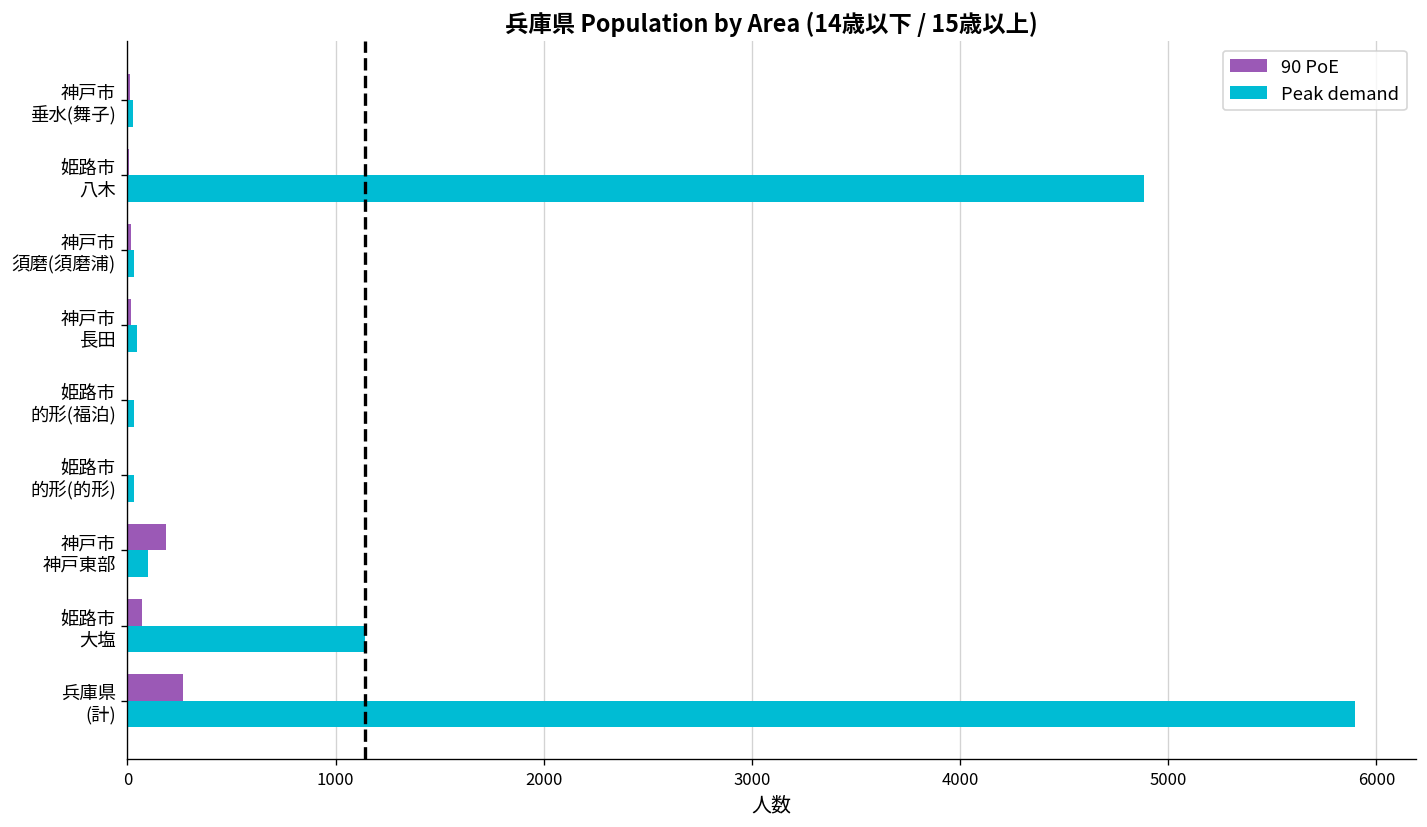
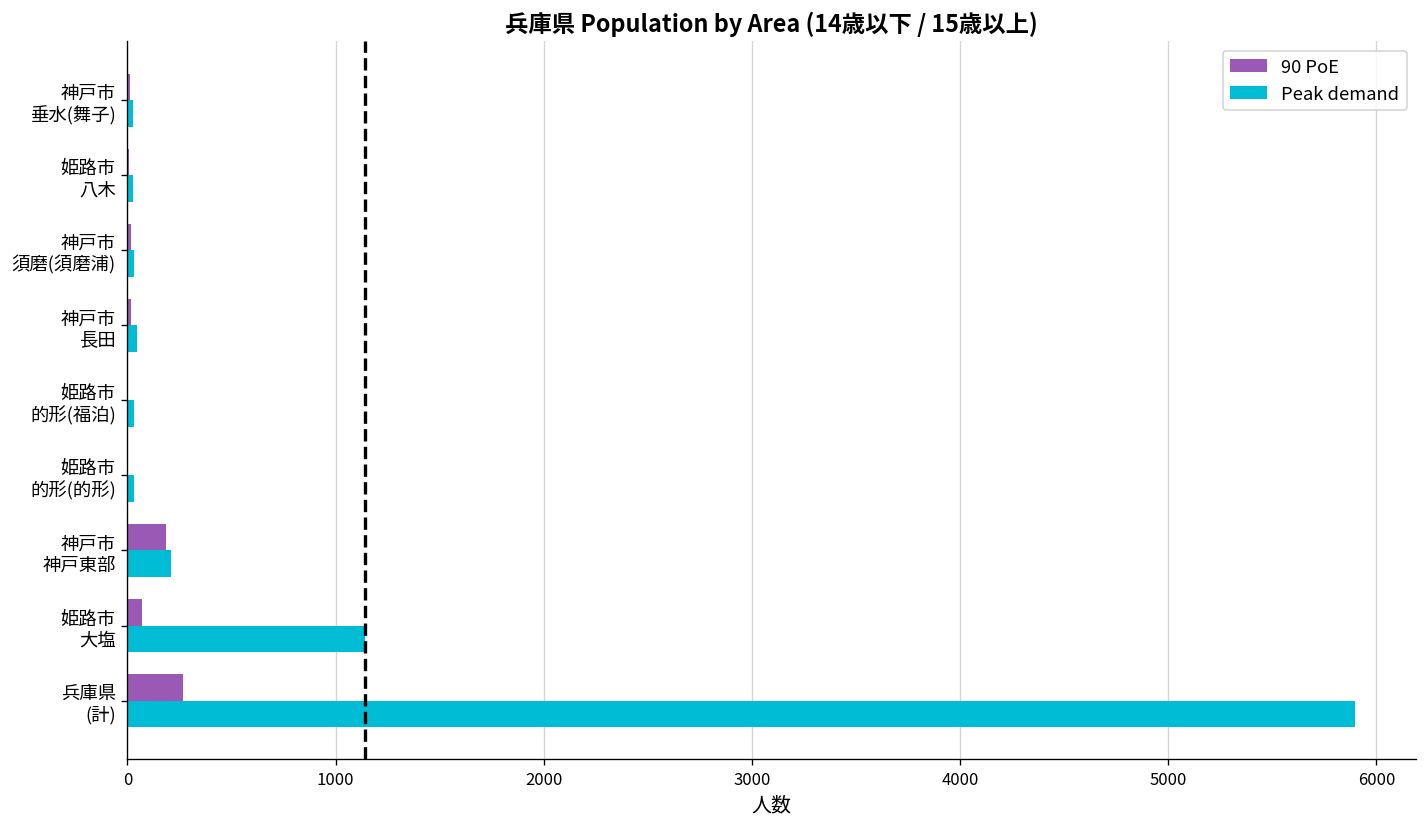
Peak demand, 姫路市 八木: 4880 -> 30
Peak demand, 神戸市 神戸東部: 100 -> 210
